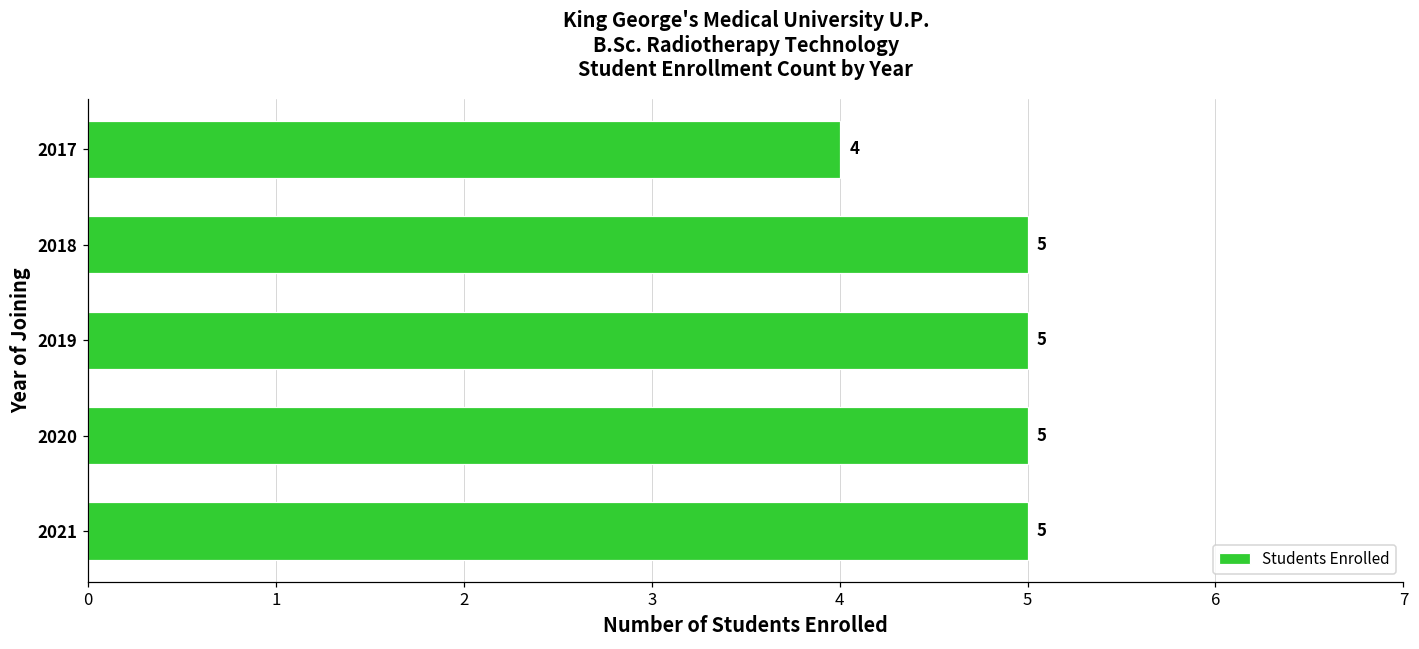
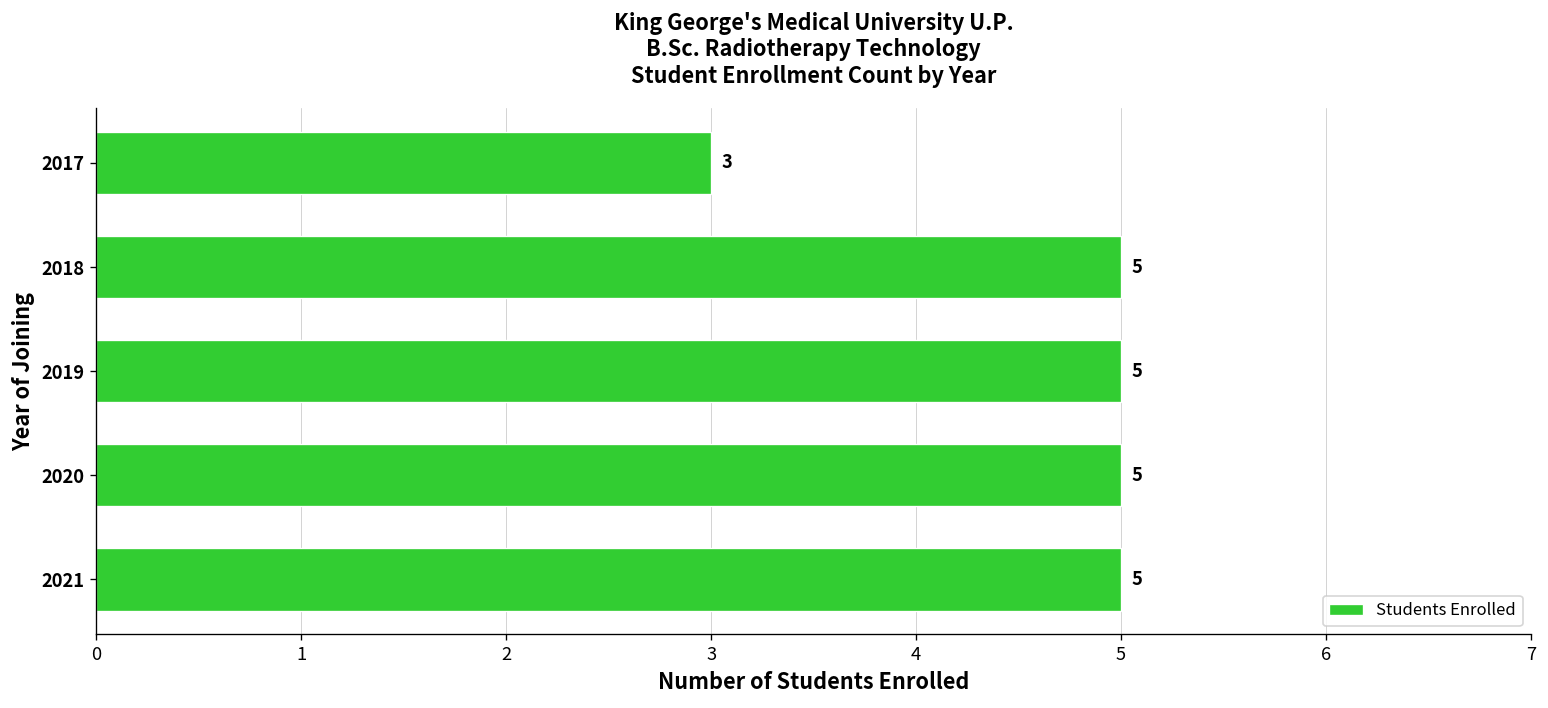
2017: 4 -> 3
